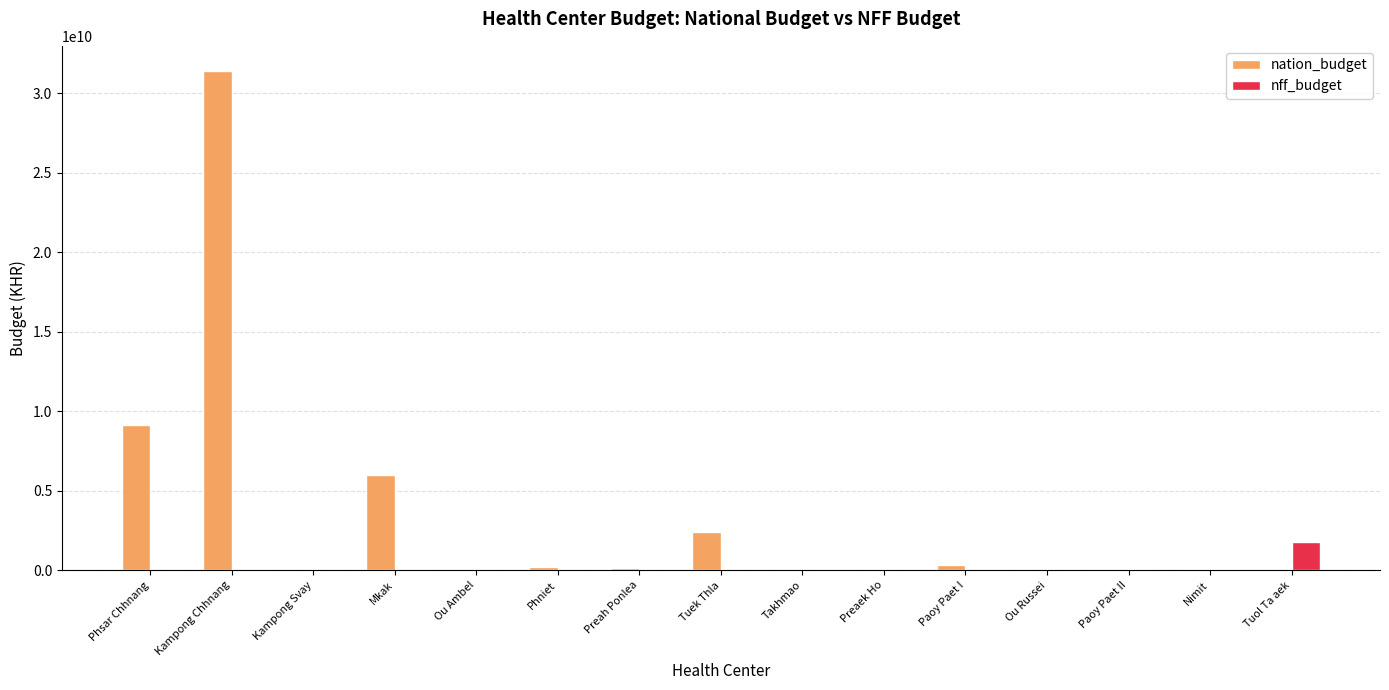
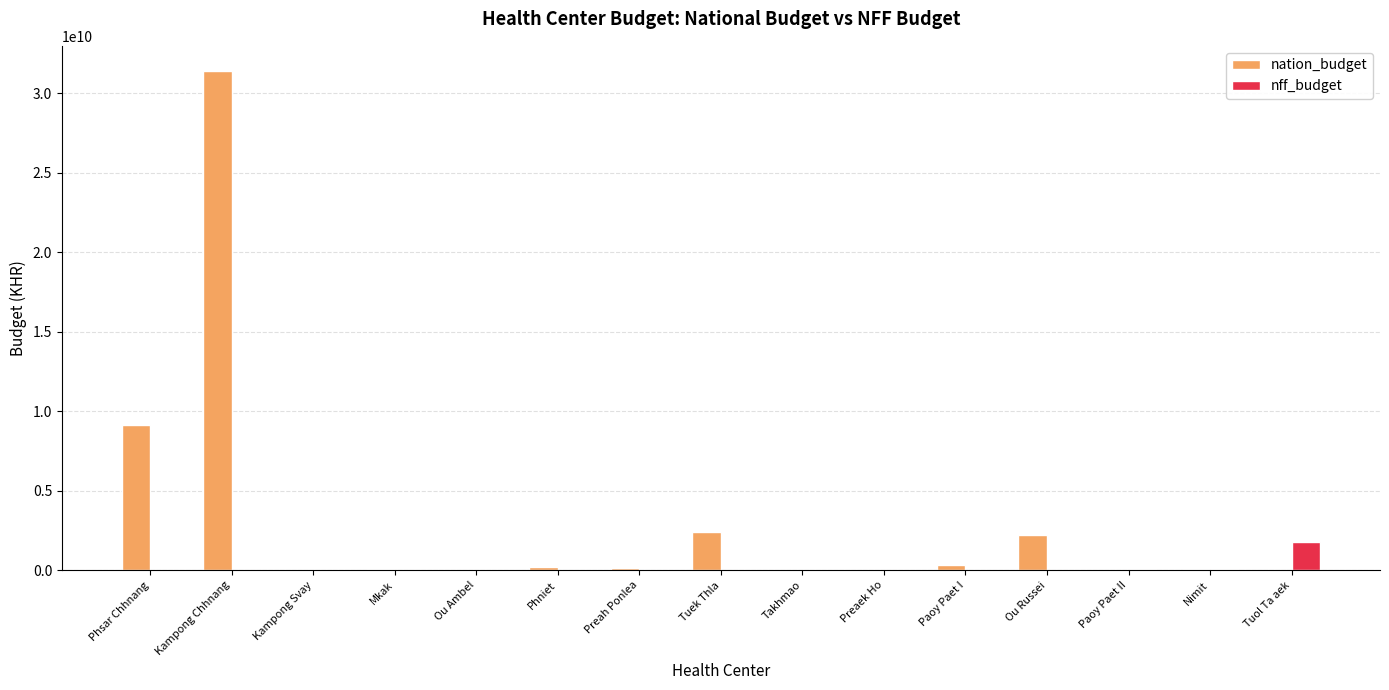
nation_budget, Mkak: 6000000000 -> 100000000
nation_budget, Ou Russei: 0 -> 2200000000
